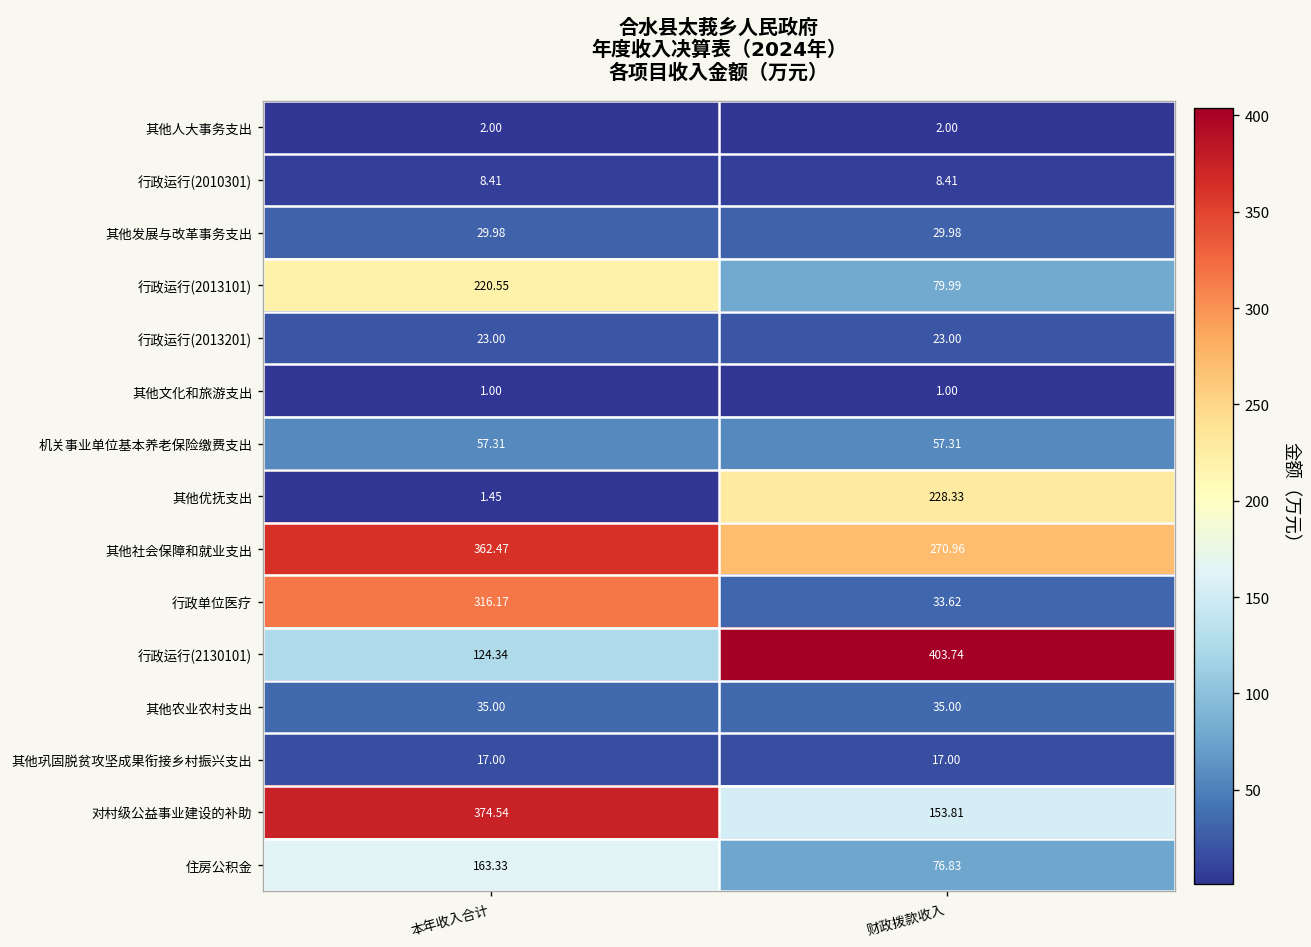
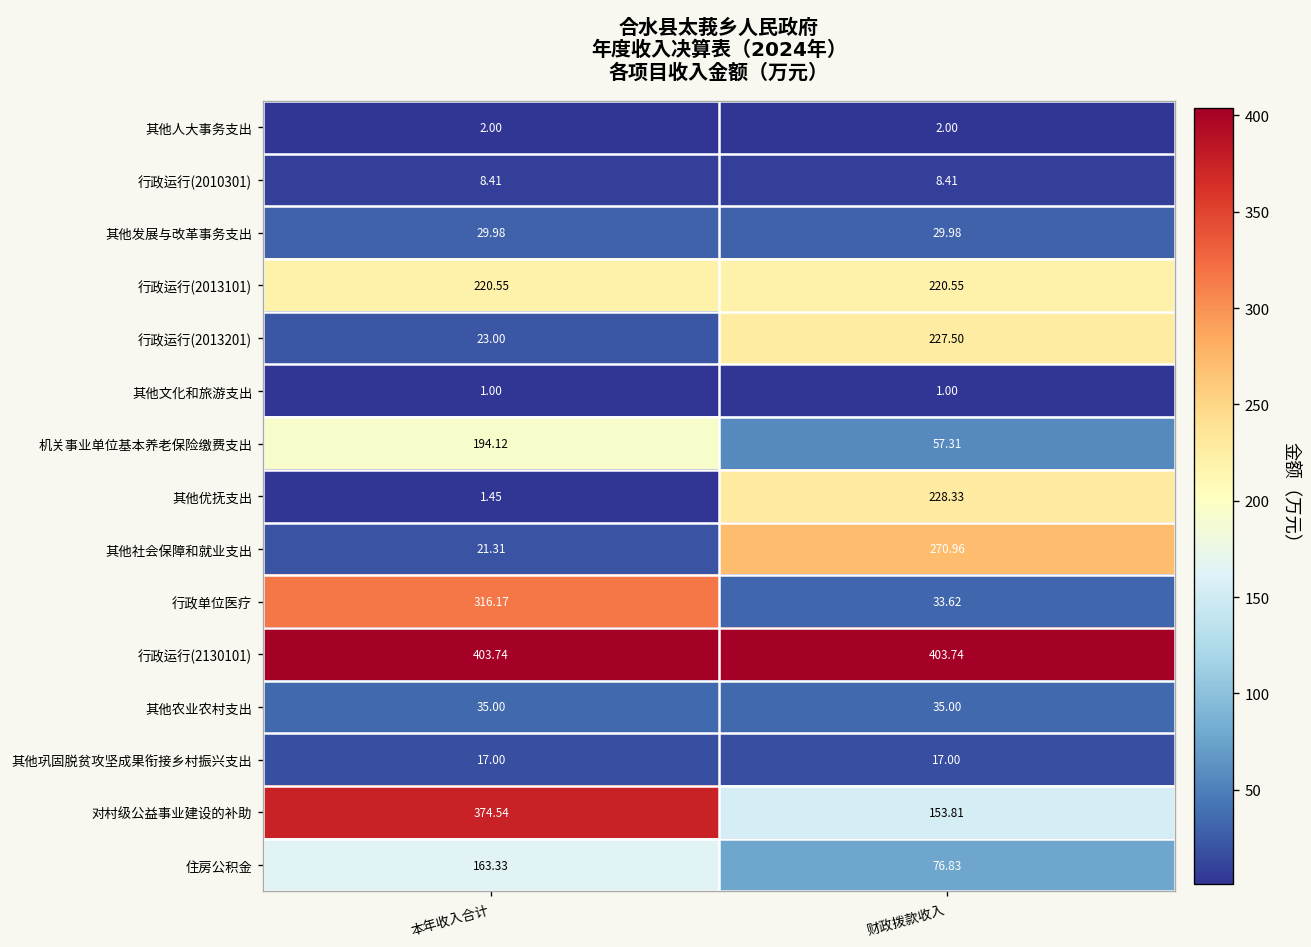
行政运行(2013101), 财政拨款收入: 79.99 -> 220.55
行政运行(2013201), 财政拨款收入: 23.00 -> 227.50
机关事业单位基本养老保险缴费支出, 本年收入合计: 57.31 -> 194.12
其他社会保障和就业支出, 本年收入合计: 362.47 -> 21.31
行政运行(2130101), 本年收入合计: 124.34 -> 403.74
